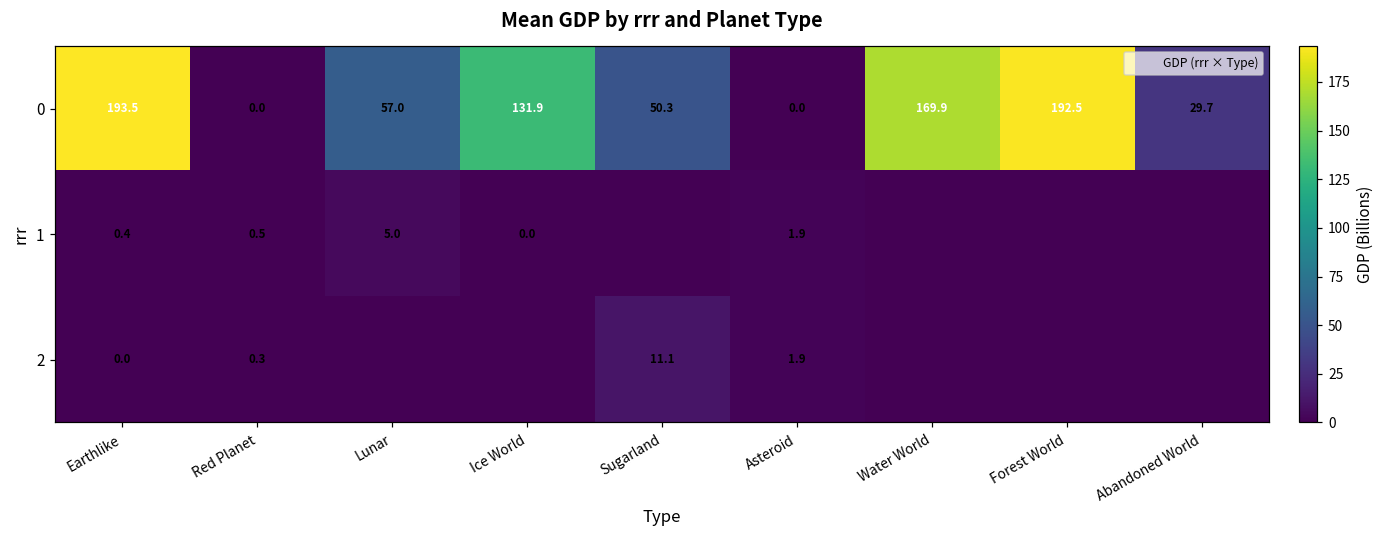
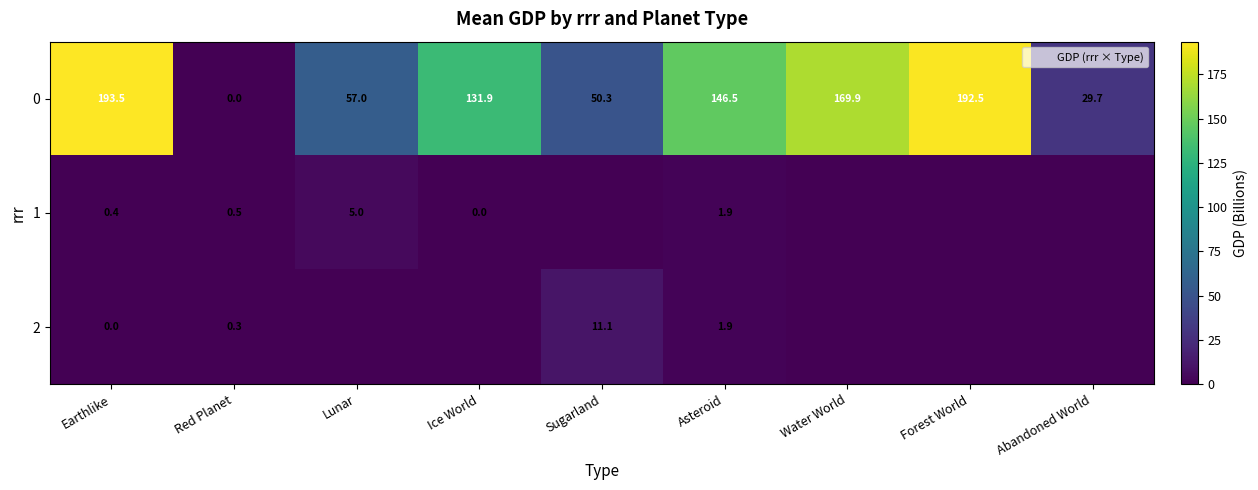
0, Asteroid: 0.0 -> 146.5
